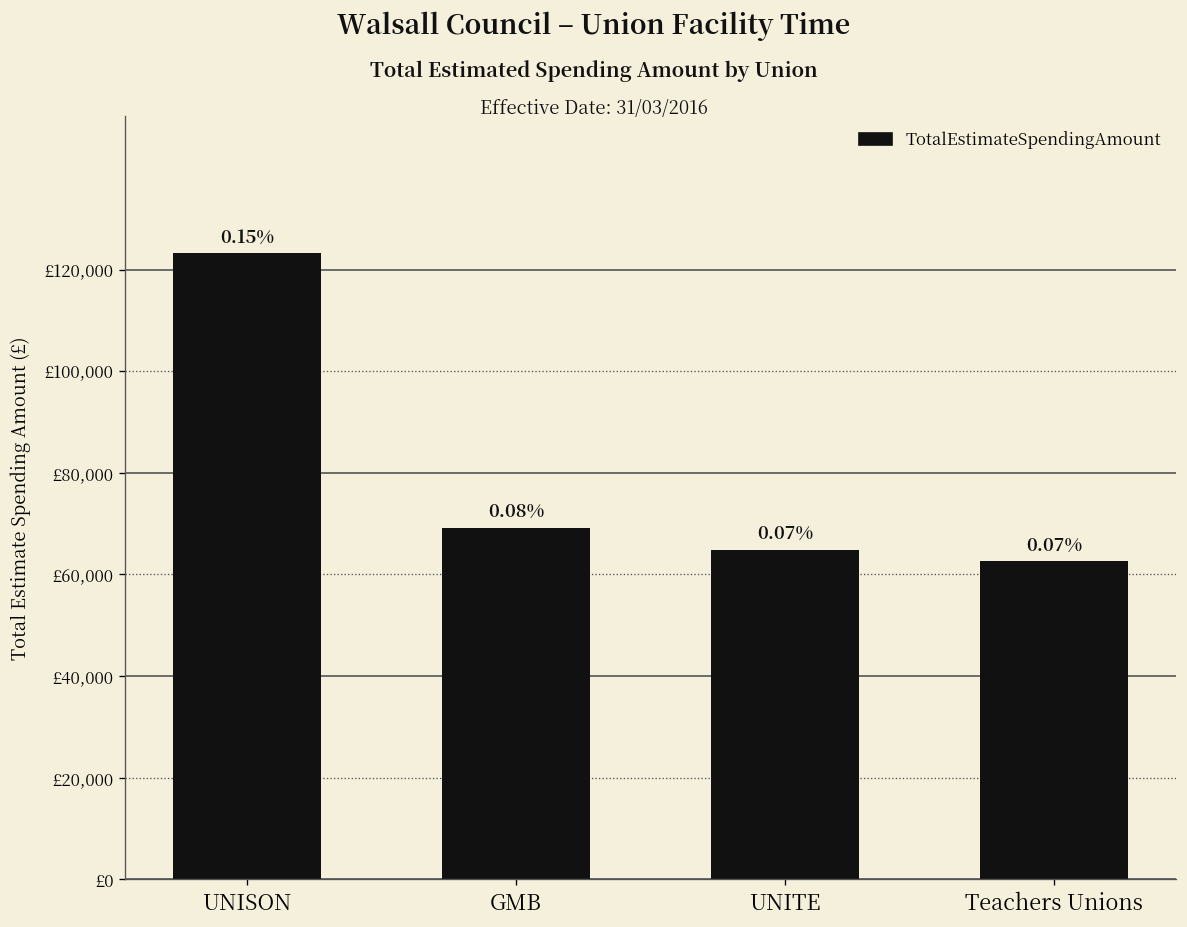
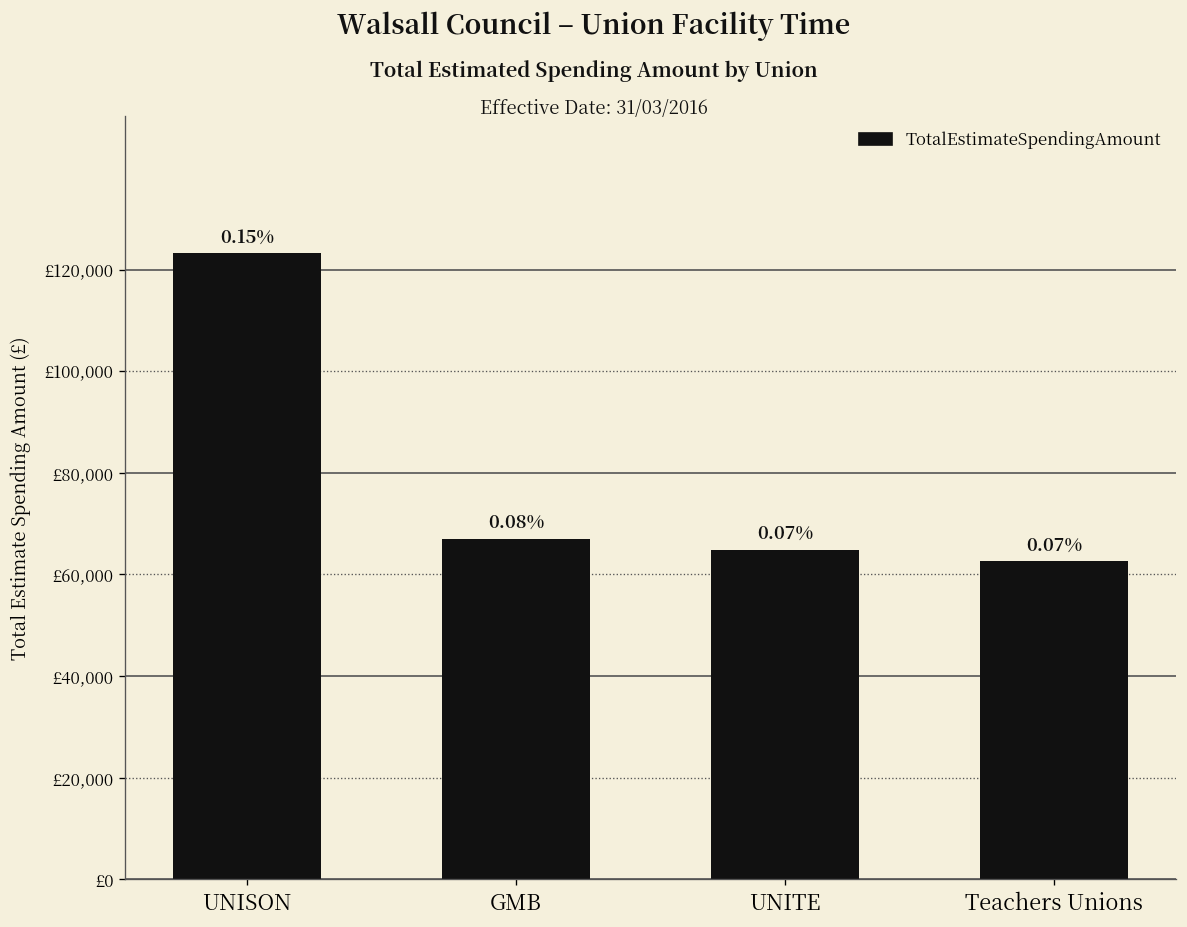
GMB: £69,000 -> £67,000
